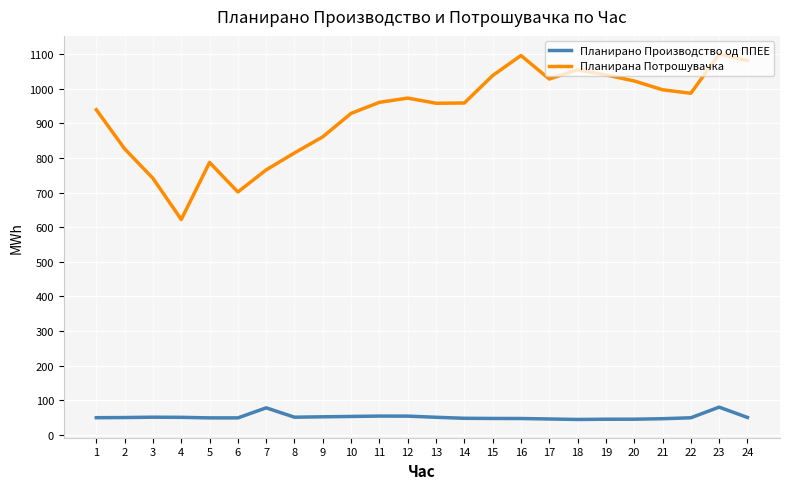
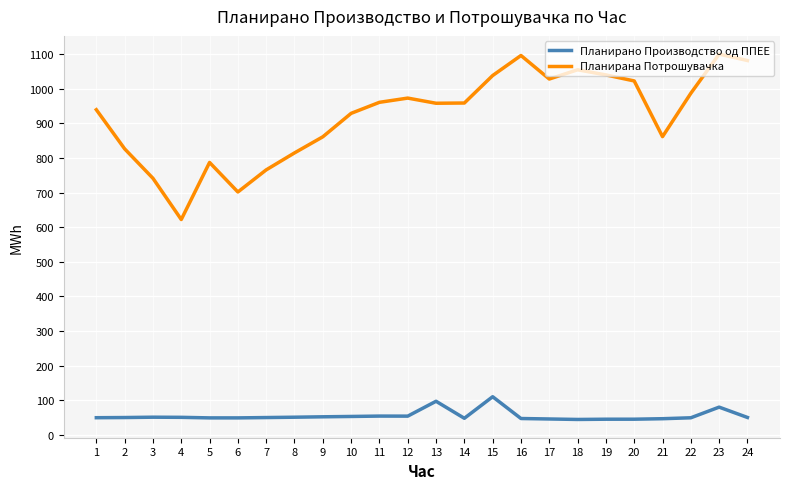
Планирано Производство од ППЕЕ, 7: 80 -> 50
Планирано Производство од ППЕЕ, 13: 50 -> 100
Планирано Производство од ППЕЕ, 15: 50 -> 110
Планирана Потрошувачка, 21: 1000 -> 860
